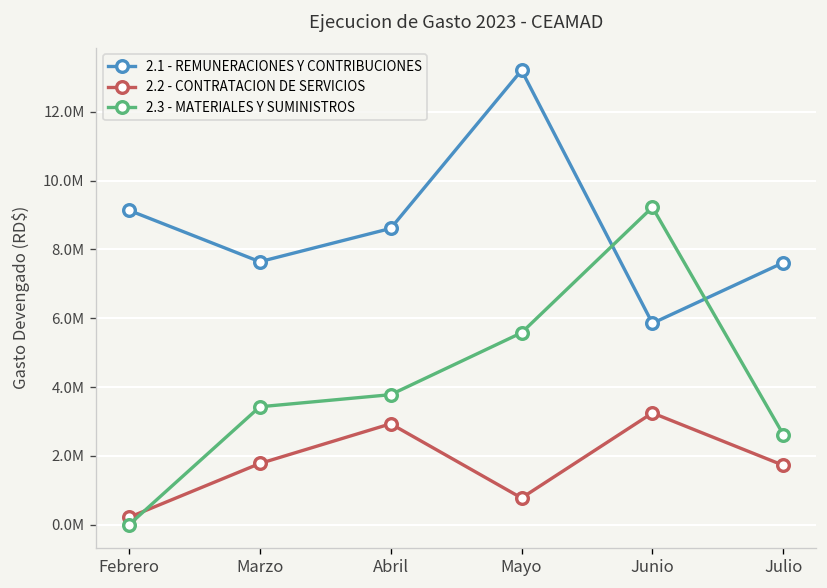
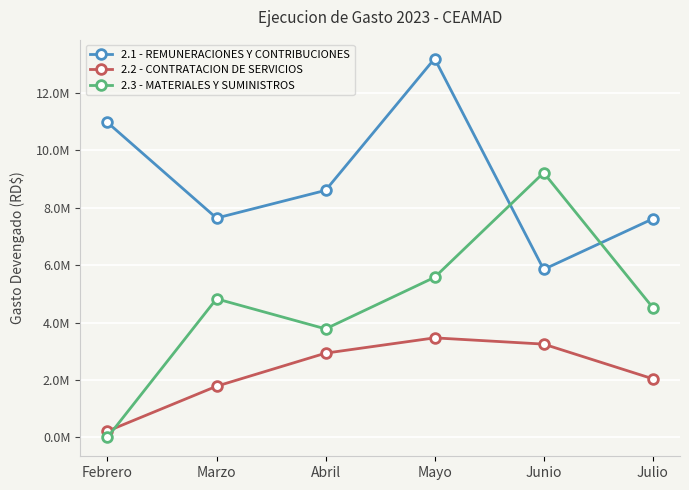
2.1 - REMUNERACIONES Y CONTRIBUCIONES, Febrero: 9100000 -> 11000000
2.3 - MATERIALES Y SUMINISTROS, Marzo: 3400000 -> 4800000
2.2 - CONTRATACION DE SERVICIOS, Mayo: 800000 -> 3500000
2.2 - CONTRATACION DE SERVICIOS, Julio: 1700000 -> 2000000
2.3 - MATERIALES Y SUMINISTROS, Julio: 2600000 -> 4500000
